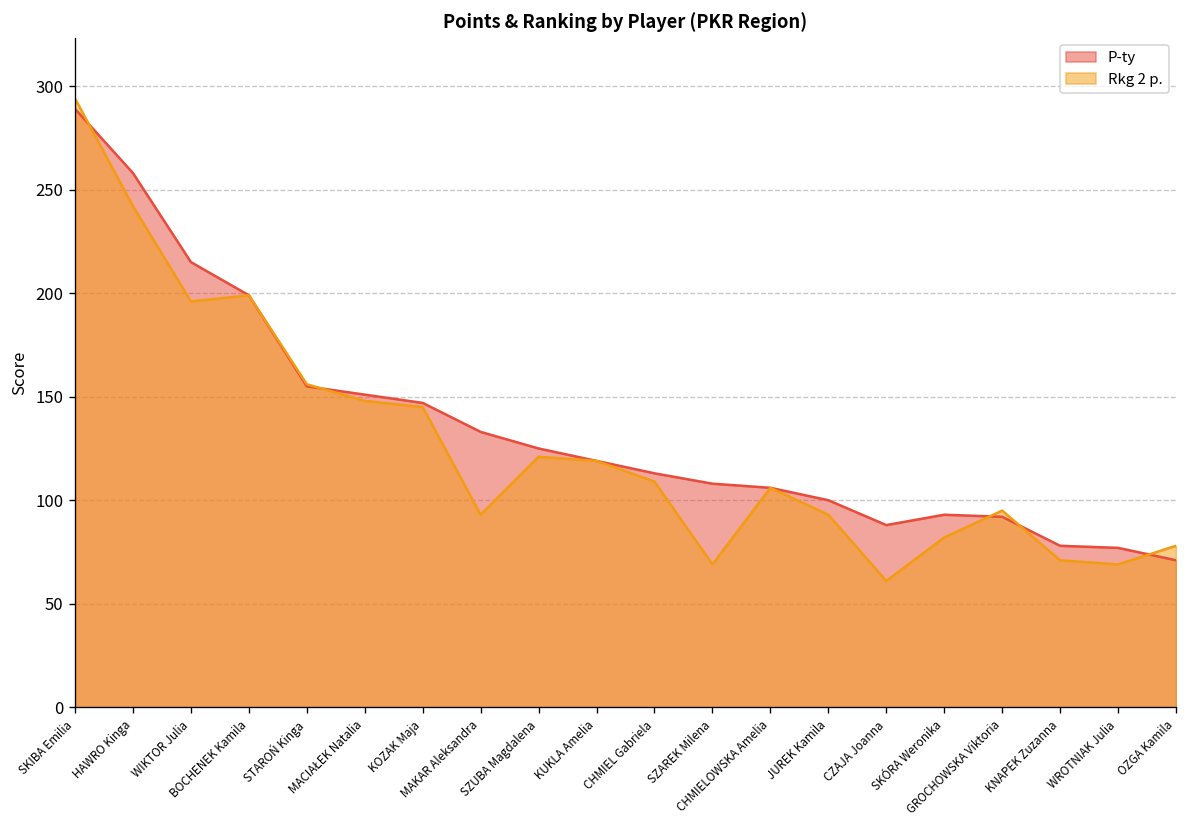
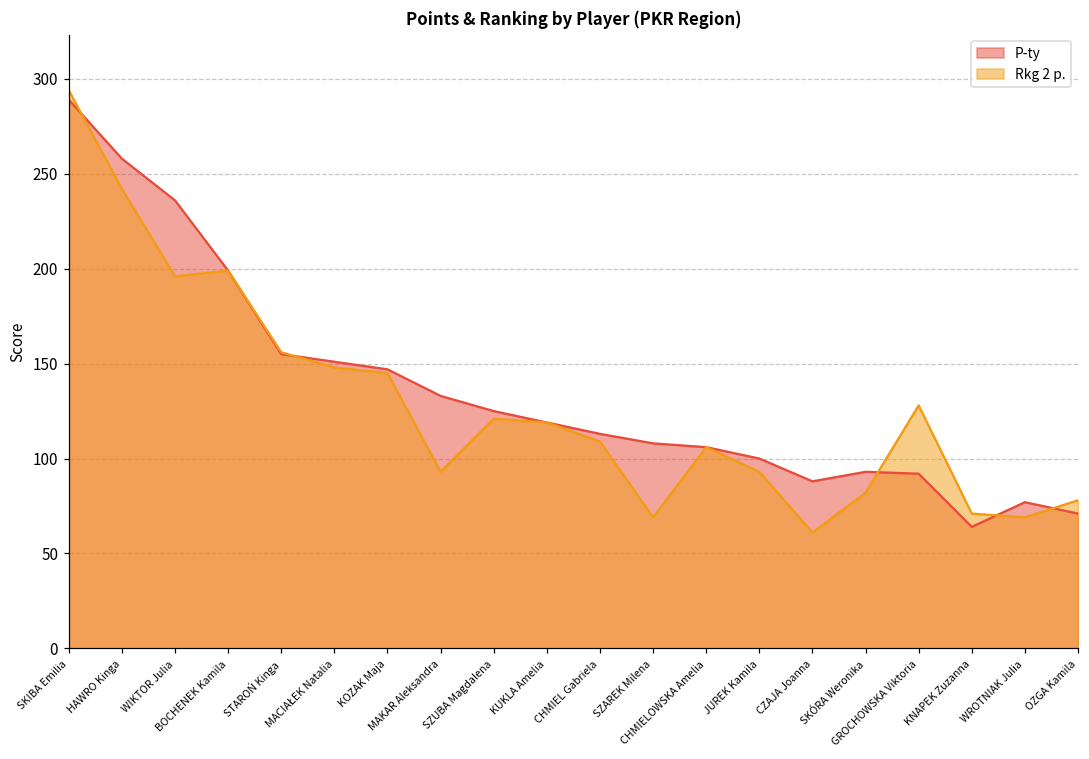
P-ty, WIKTOR Julia: 215 -> 236
Rkg 2 p., GROCHOWSKA Viktoria: 95 -> 128
P-ty, KNAPEK Zuzanna: 78 -> 64
